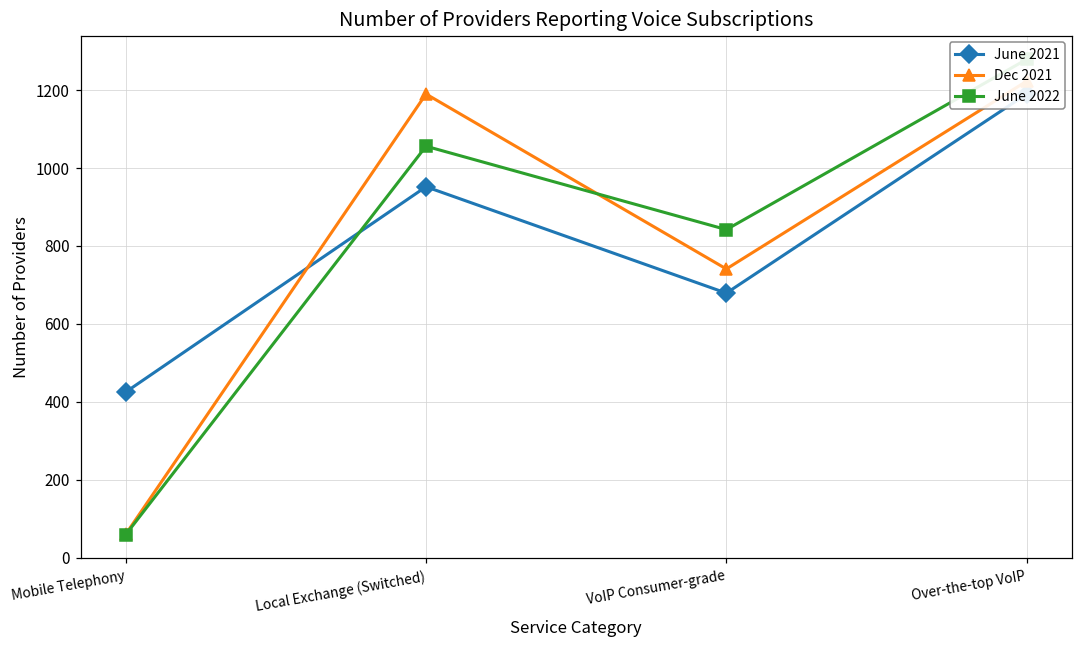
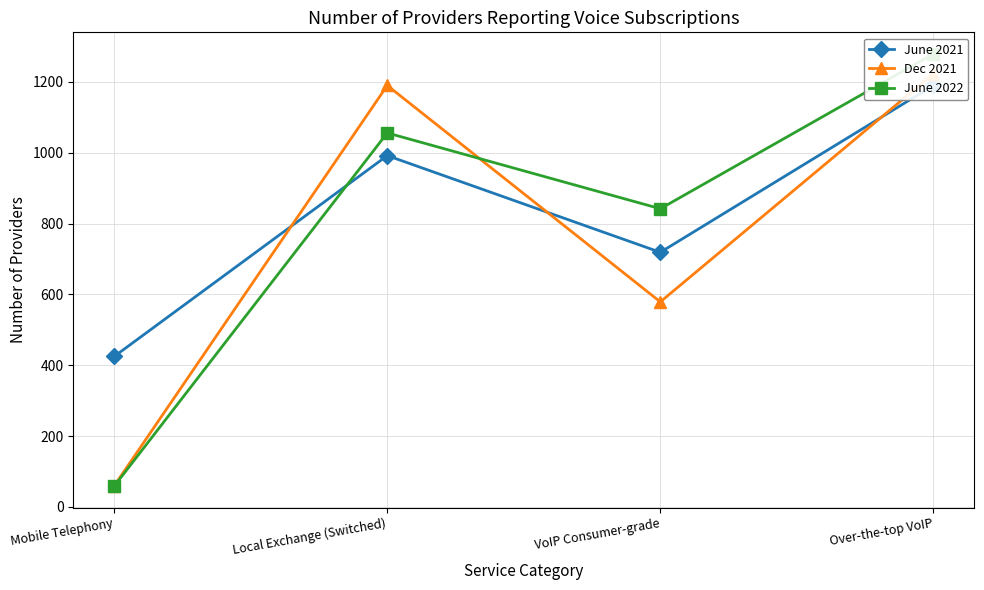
June 2021, Local Exchange (Switched): 950 -> 990
June 2021, VoIP Consumer-grade: 680 -> 720
Dec 2021, VoIP Consumer-grade: 740 -> 580
